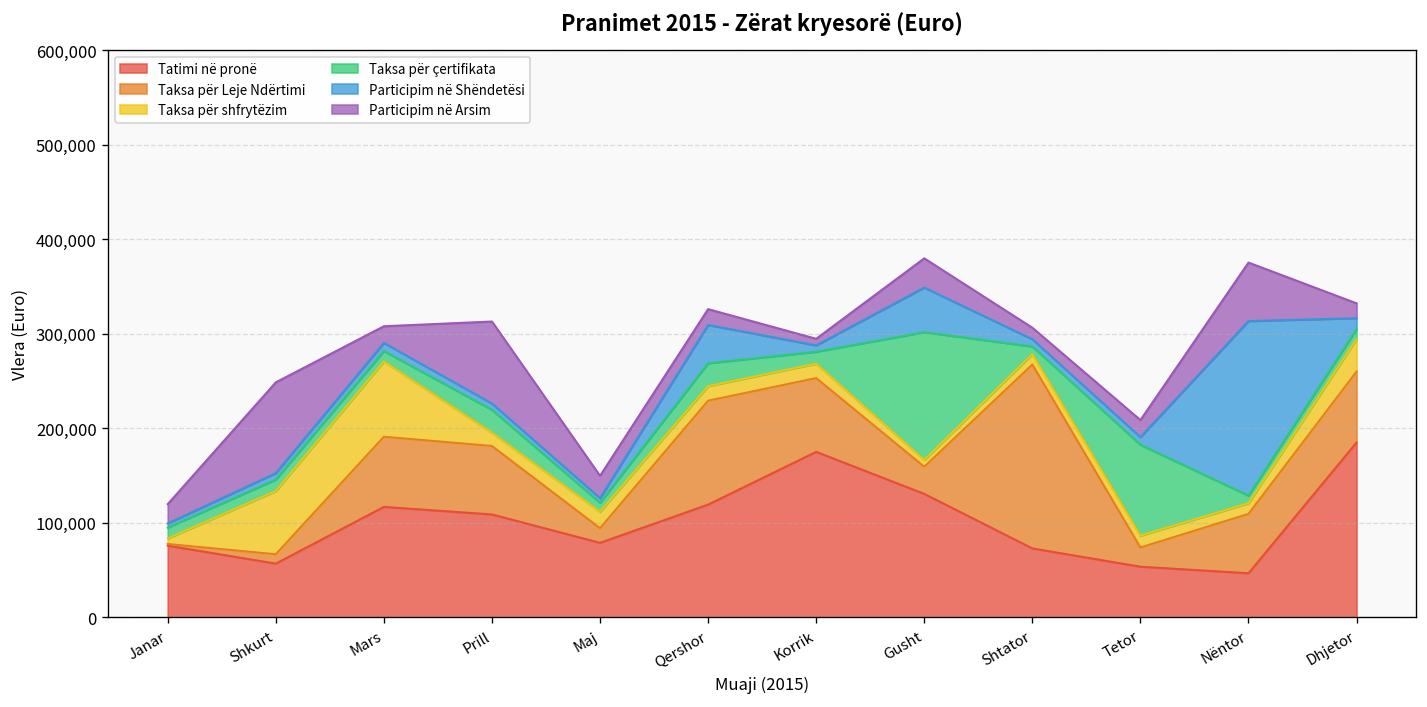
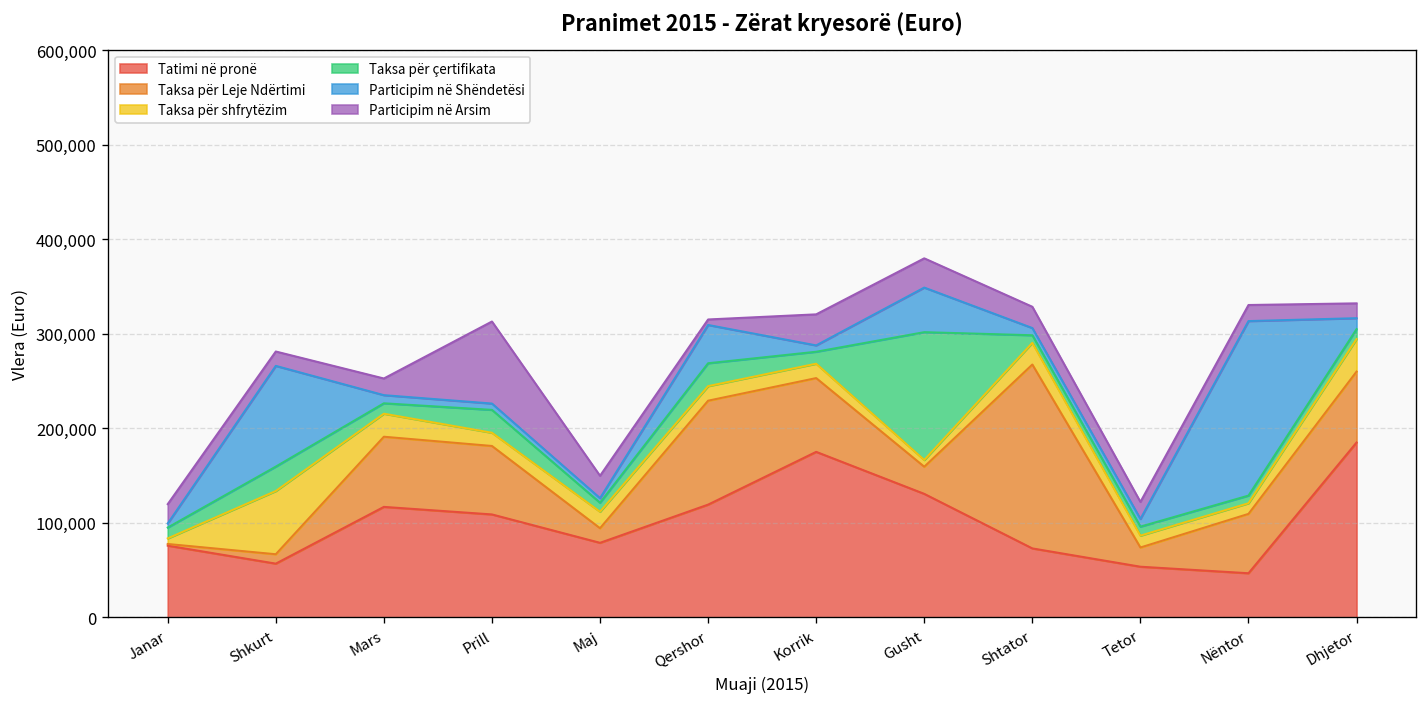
Taksa për çertifikata, Shkurt: 10,000 -> 30,000
Participim në Shëndetësi, Shkurt: 10,000 -> 110,000
Participim në Arsim, Shkurt: 100,000 -> 20,000
Taksa për shfrytëzim, Mars: 80,000 -> 20,000
Participim në Arsim, Qershor: 20,000 -> 10,000
Participim në Arsim, Korrik: 10,000 -> 30,000
Taksa për shfrytëzim, Shtator: 10,000 -> 20,000
Participim në Arsim, Shtator: 10,000 -> 20,000
Taksa për çertifikata, Tetor: 100,000 -> 10,000
Participim në Arsim, Nëntor: 60,000 -> 20,000
